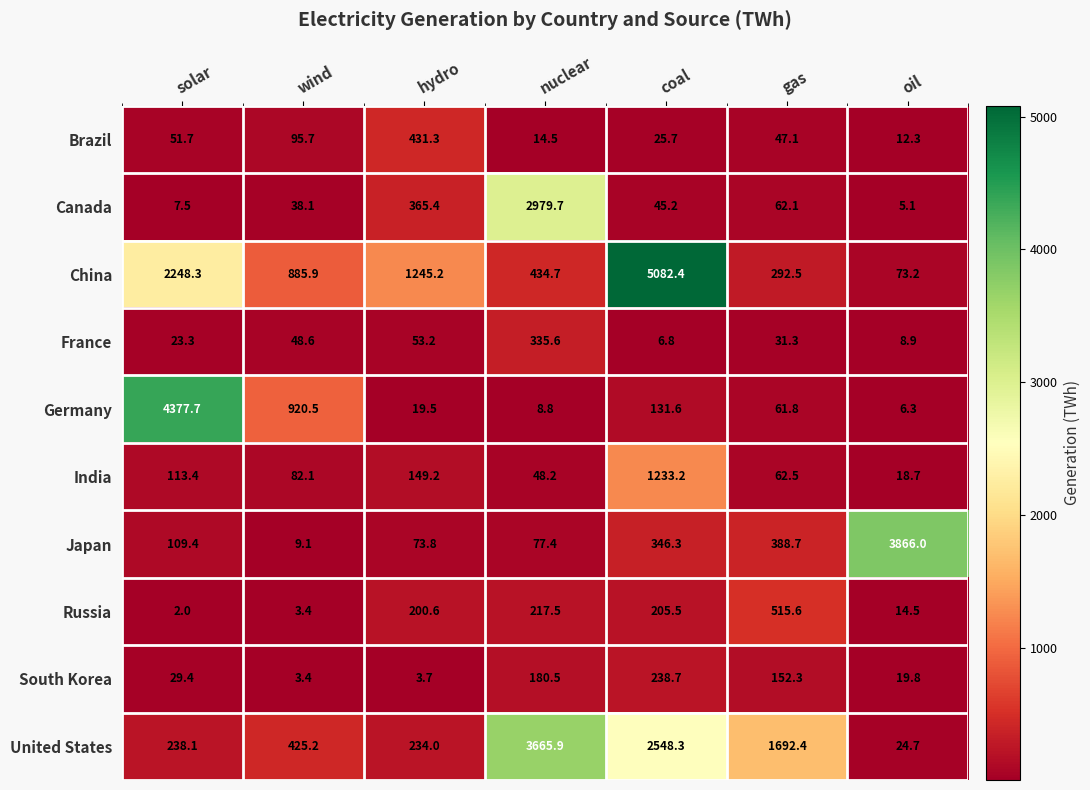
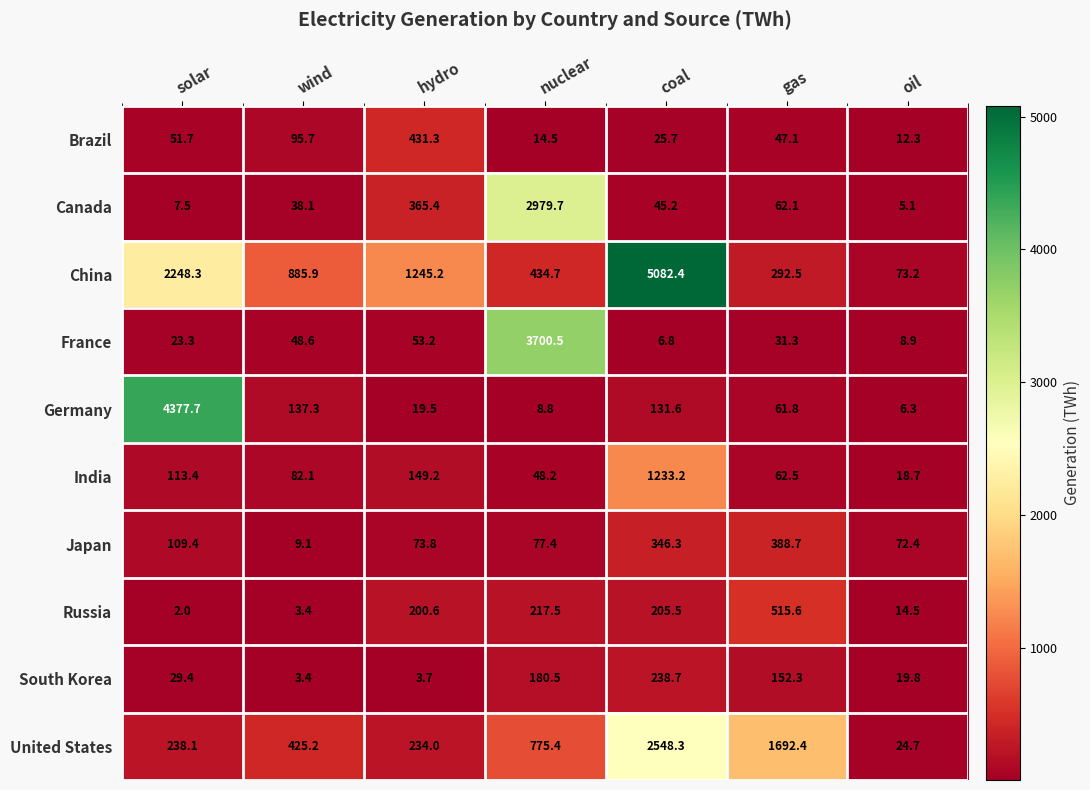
France, nuclear: 335.6 -> 3700.5
Germany, wind: 920.5 -> 137.3
Japan, oil: 3866.0 -> 72.4
United States, nuclear: 3665.9 -> 775.4
